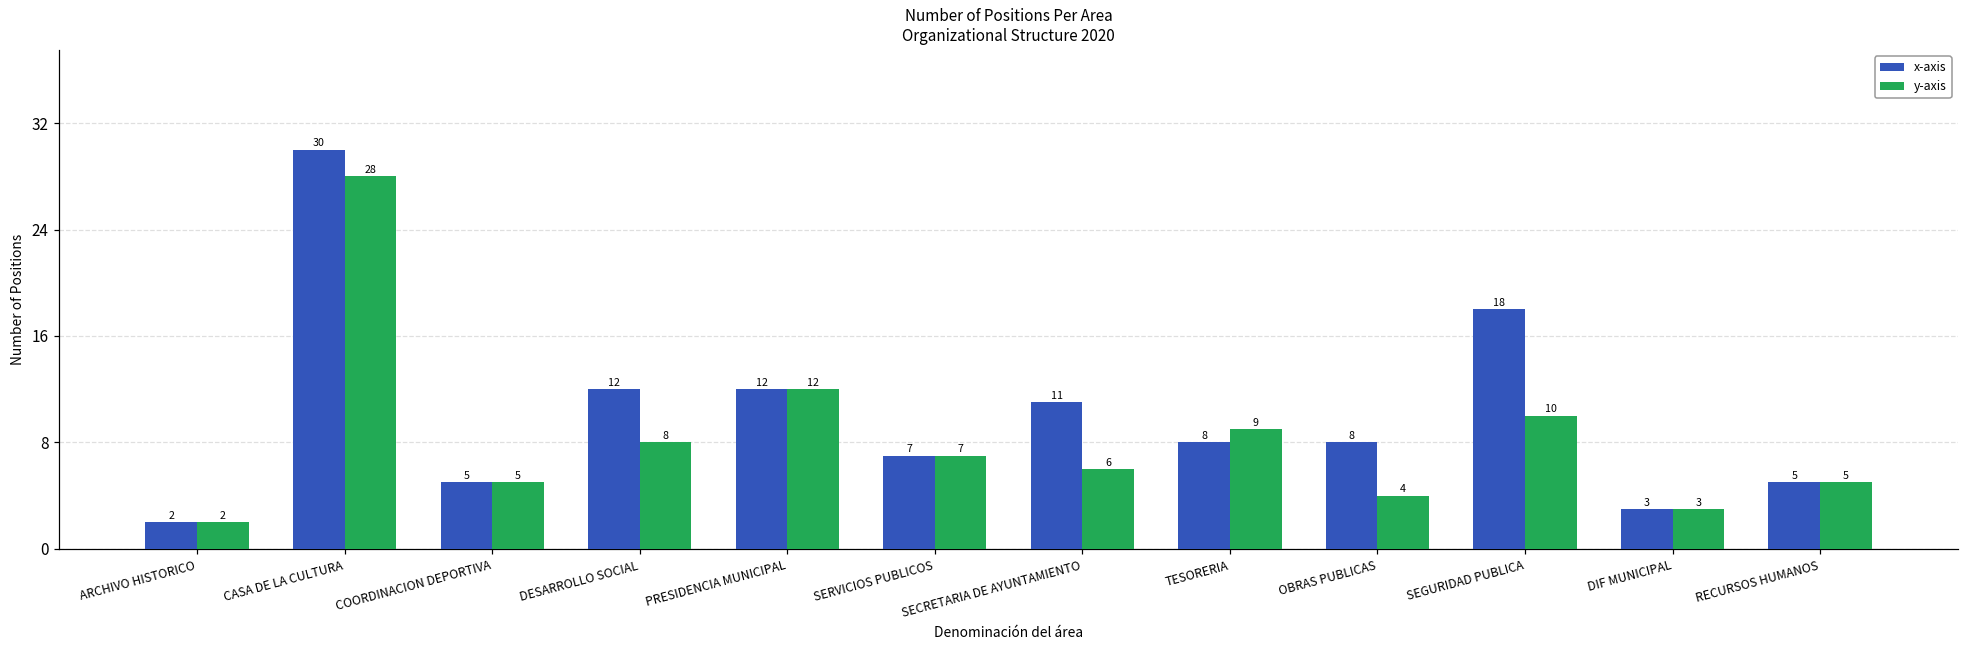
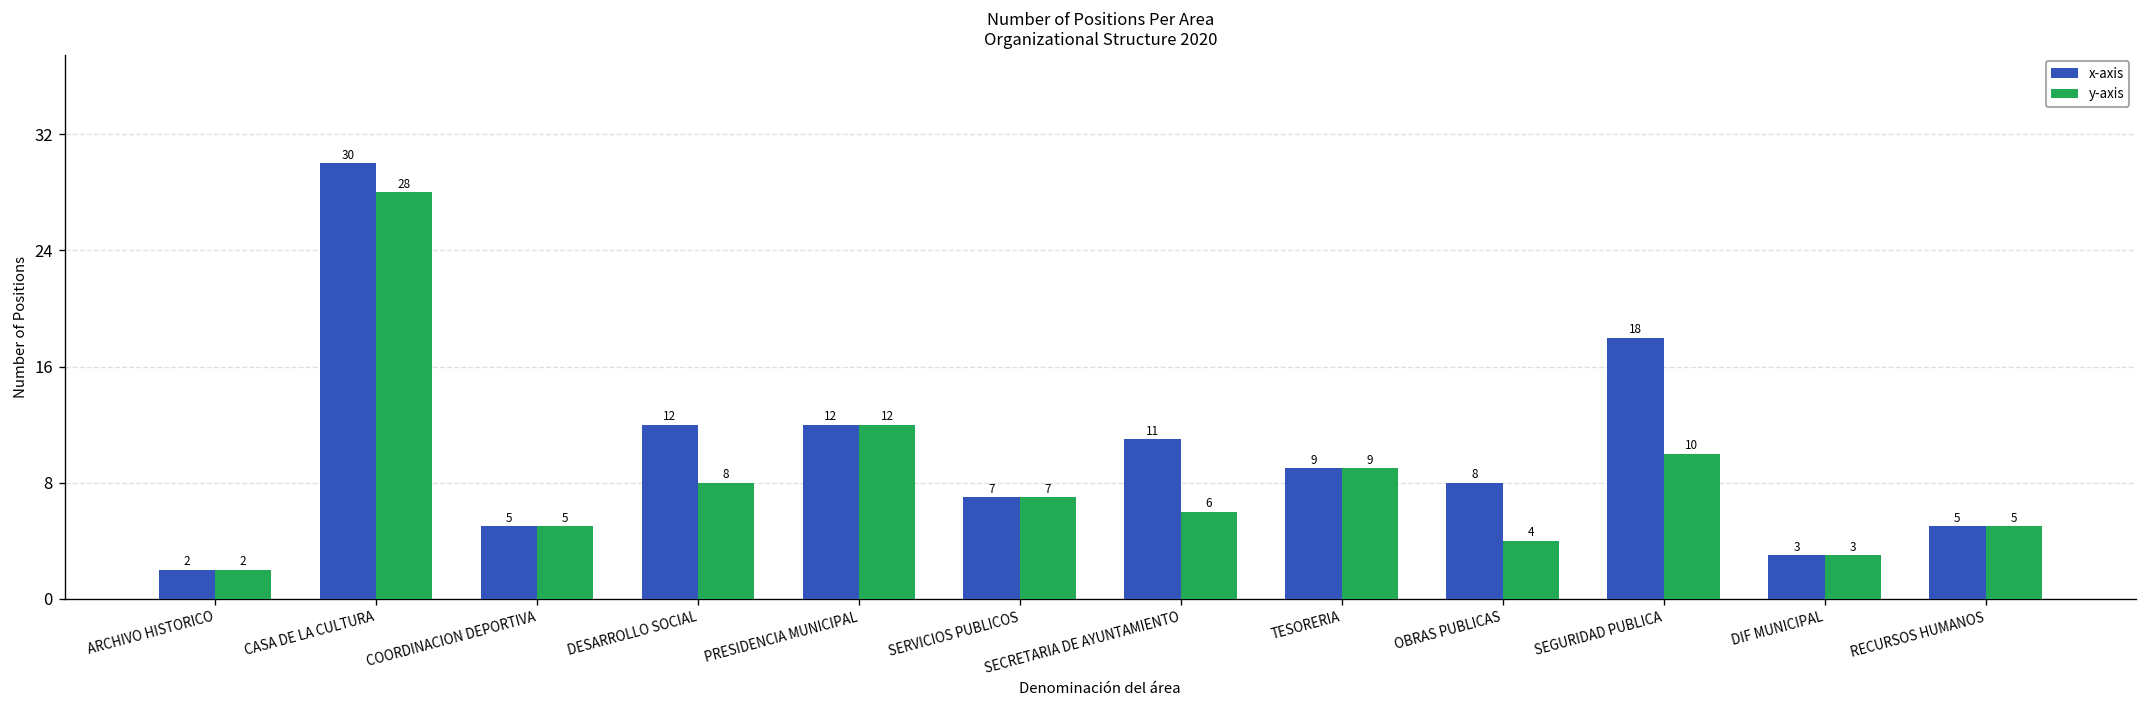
x-axis, TESORERIA: 8 -> 9
